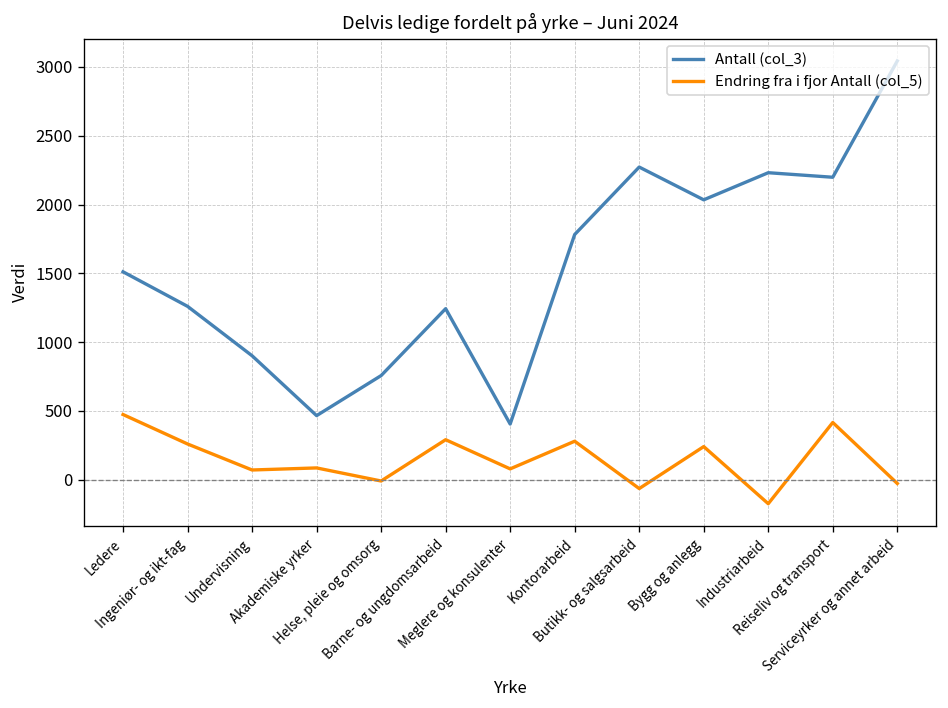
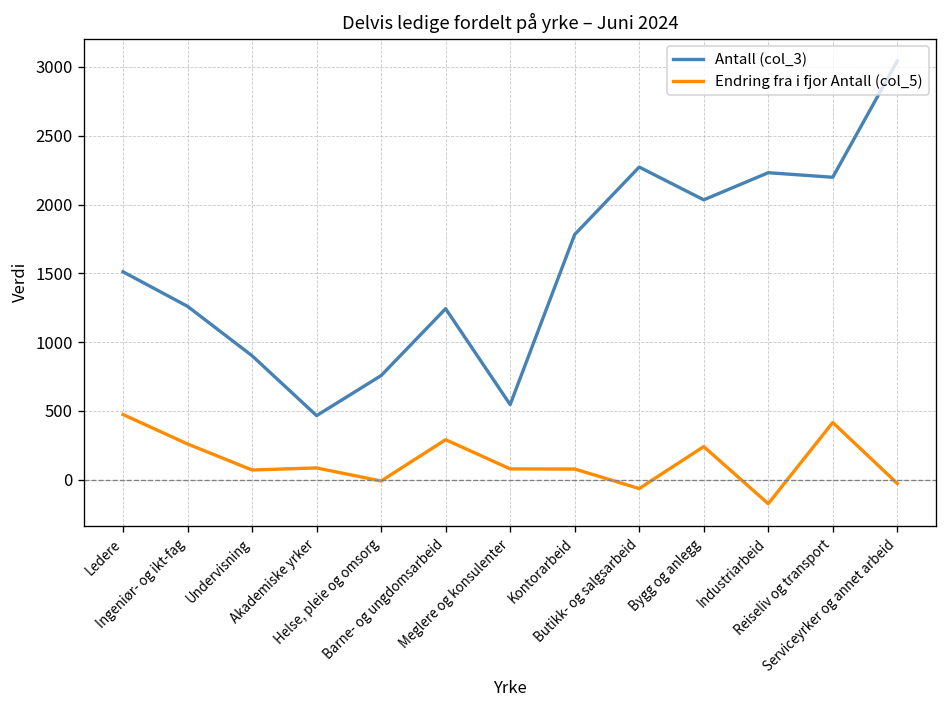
Antall (col_3), Meglere og konsulenter: 410 -> 550
Endring fra i fjor Antall (col_5), Kontorarbeid: 280 -> 80
